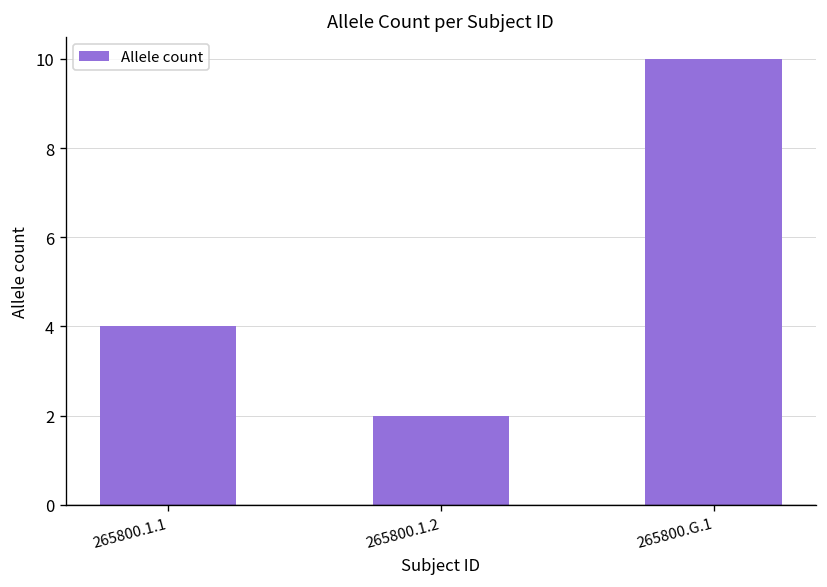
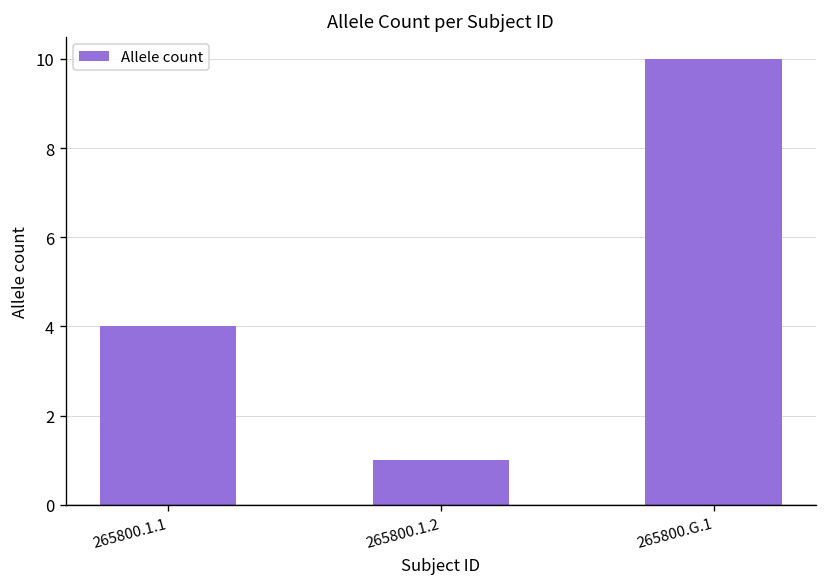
265800.1.2: 2 -> 1
